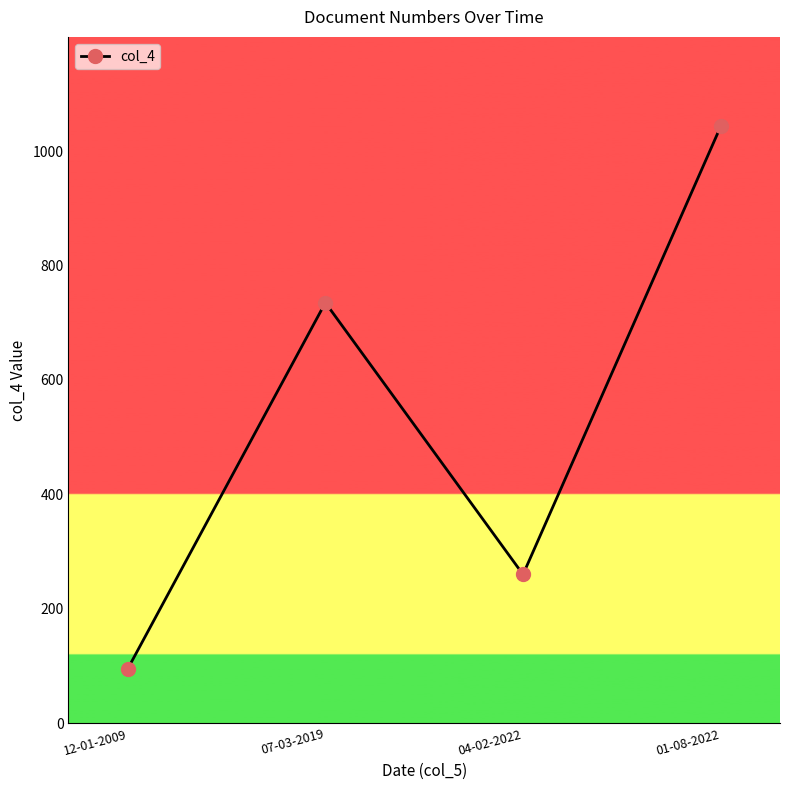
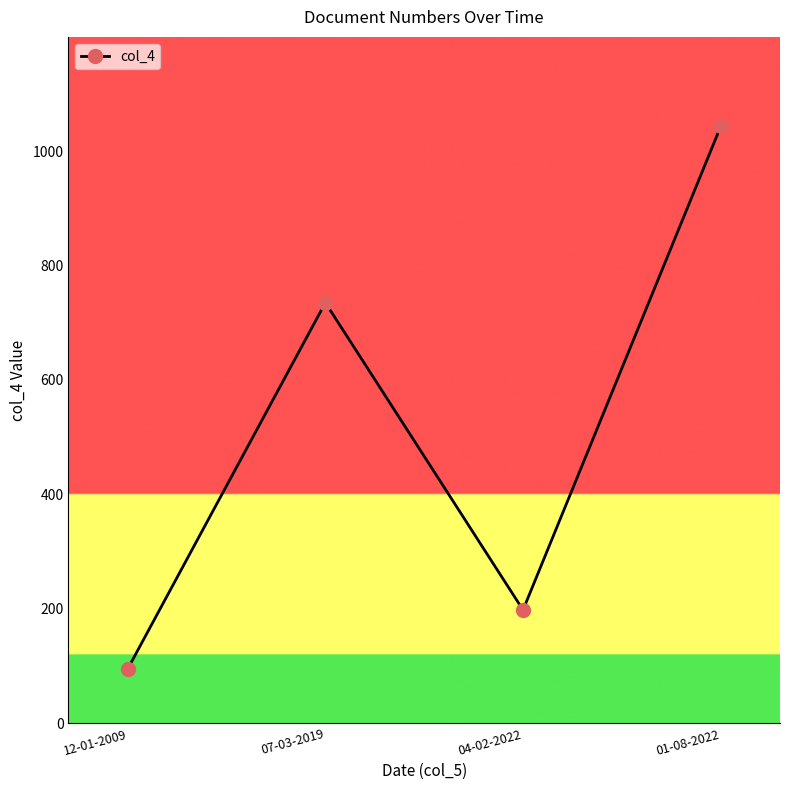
04-02-2022: 260 -> 200
